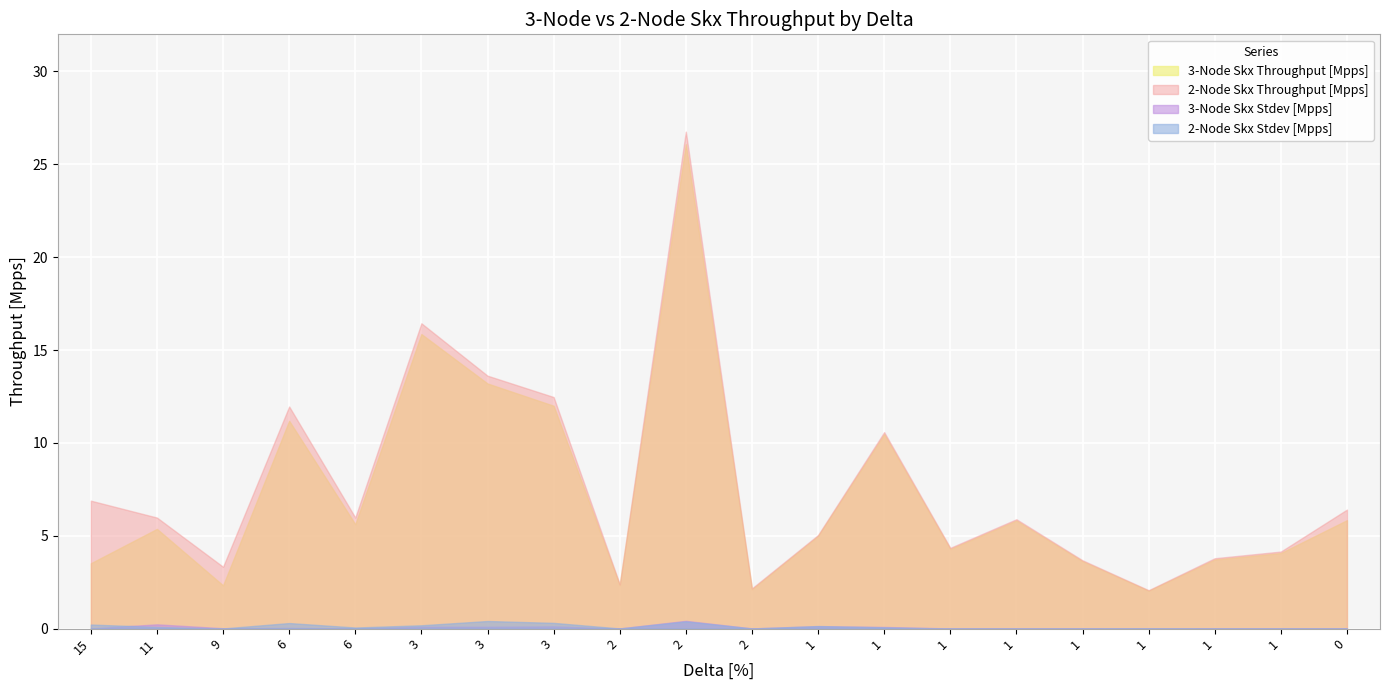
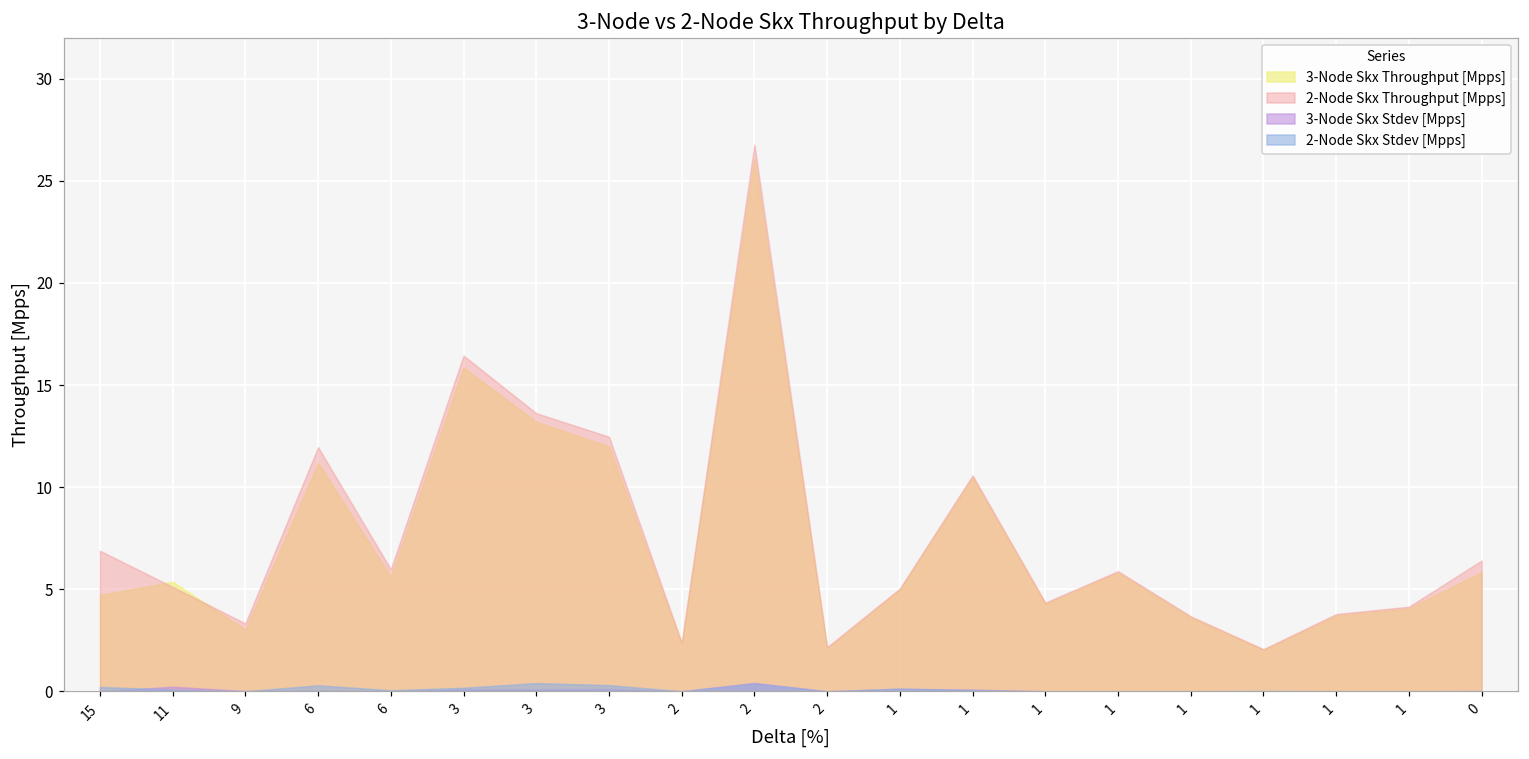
3-Node Skx Throughput [Mpps], 15: 3.5 -> 4.7
2-Node Skx Throughput [Mpps], 11: 6.0 -> 5.1
3-Node Skx Throughput [Mpps], 9: 2.3 -> 3.0
